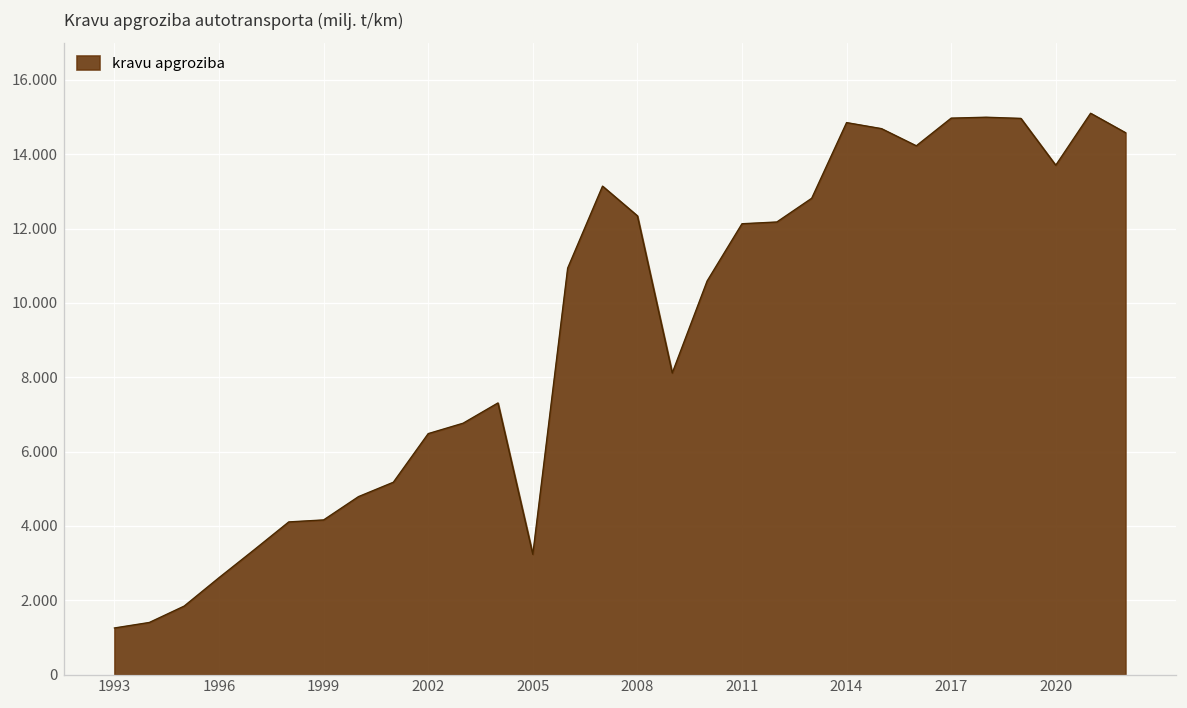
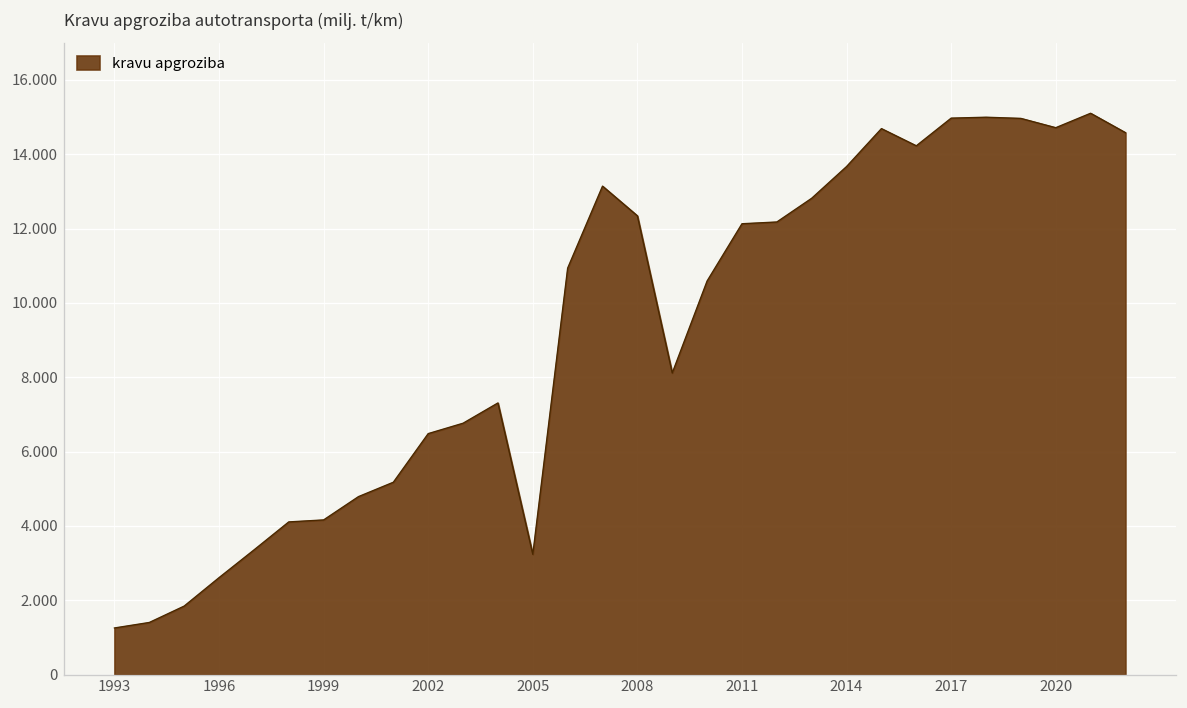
2014: 14.9 -> 13.7
2020: 13.7 -> 14.7
